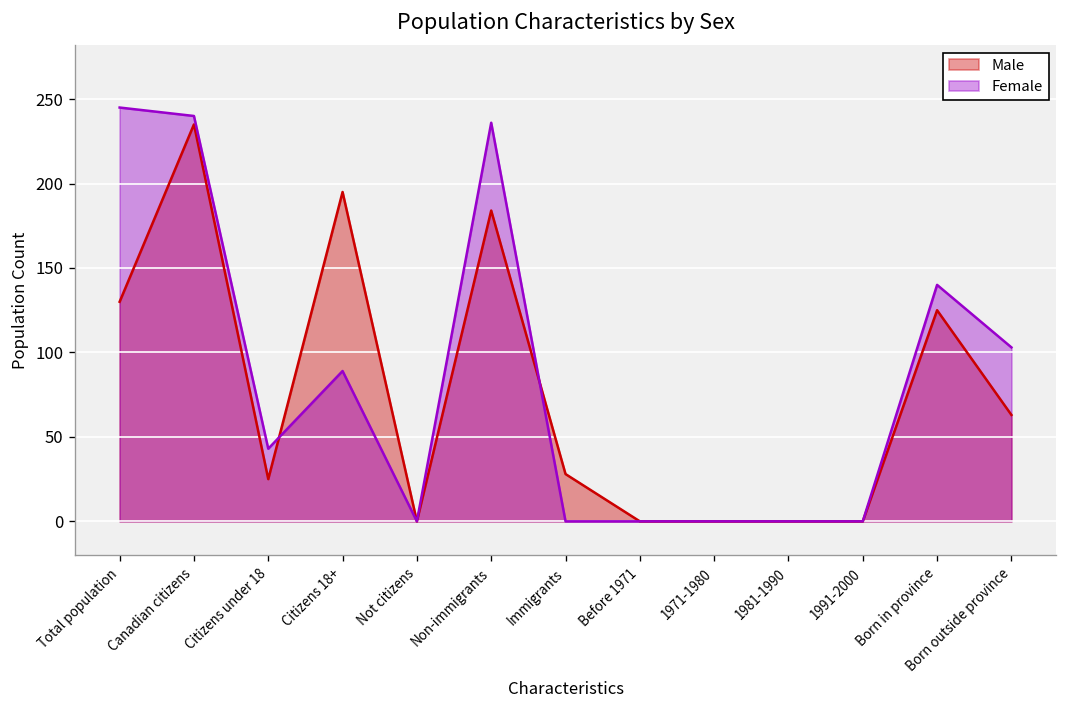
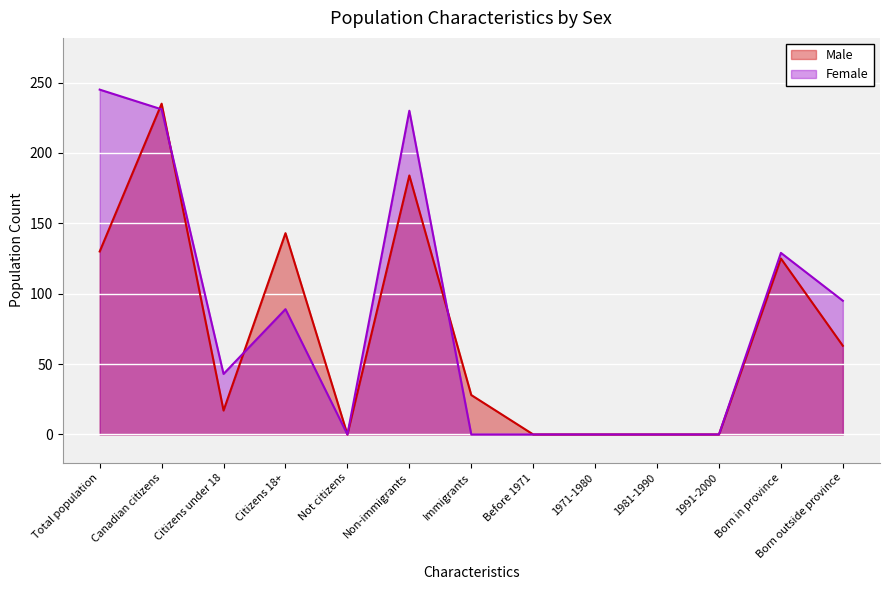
Female, Canadian citizens: 240 -> 231
Male, Citizens under 18: 25 -> 17
Male, Citizens 18+: 195 -> 143
Female, Non-immigrants: 236 -> 230
Female, Born in province: 140 -> 129
Female, Born outside province: 103 -> 95
